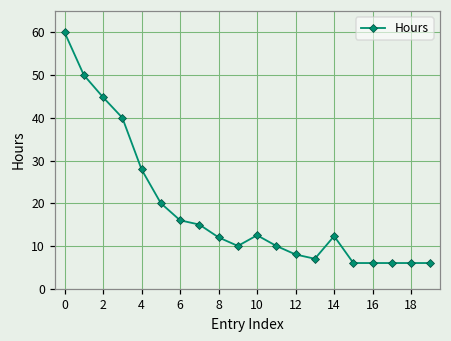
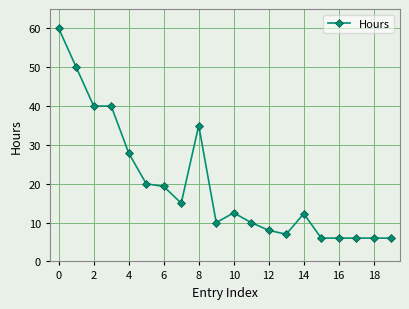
2: 45 -> 40
6: 16 -> 19
8: 12 -> 35
